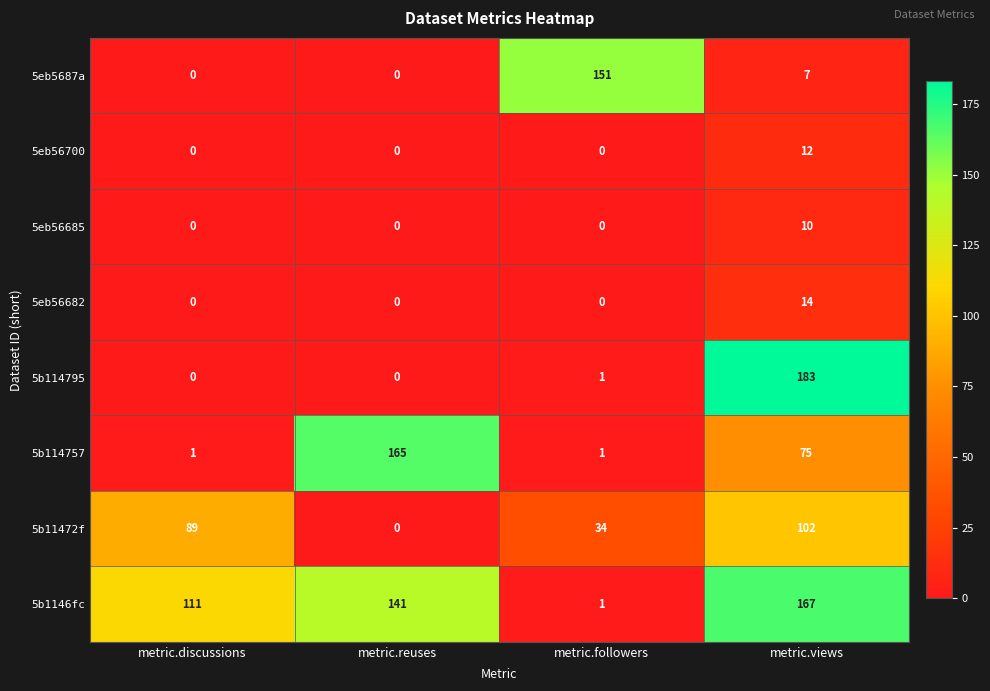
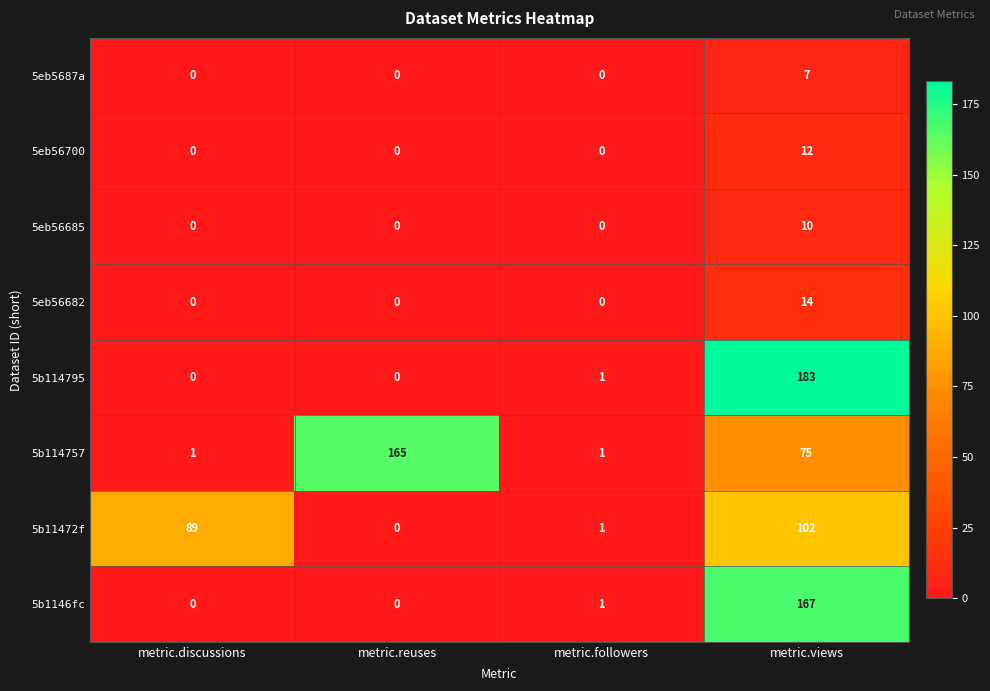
5eb5687a, metric.followers: 151 -> 0
5b11472f, metric.followers: 34 -> 1
5b1146fc, metric.discussions: 111 -> 0
5b1146fc, metric.reuses: 141 -> 0
